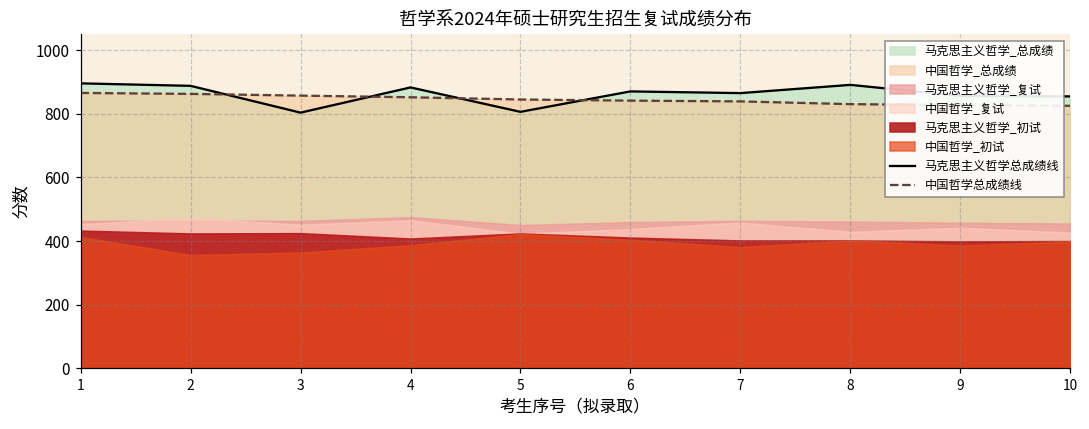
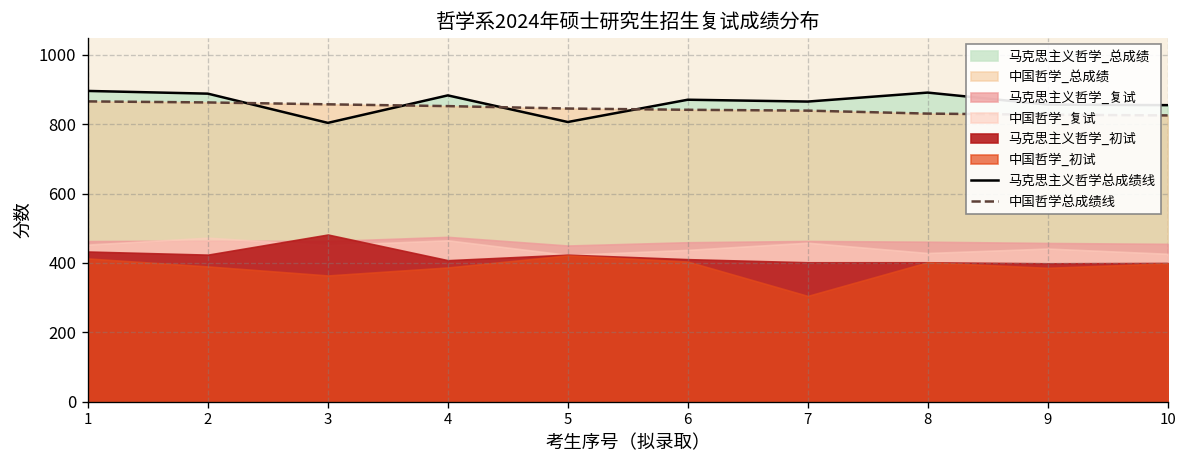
中国哲学_初试, 2: 360 -> 390
马克思主义哲学_初试, 3: 430 -> 480
中国哲学_初试, 7: 380 -> 310
